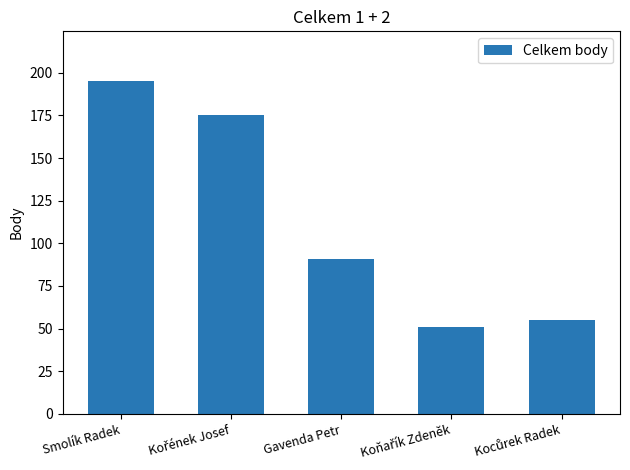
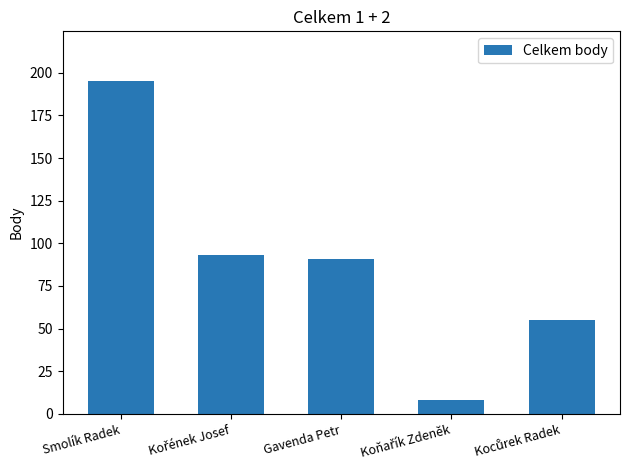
Kořének Josef: 175 -> 93
Koňařík Zdeněk: 51 -> 8
